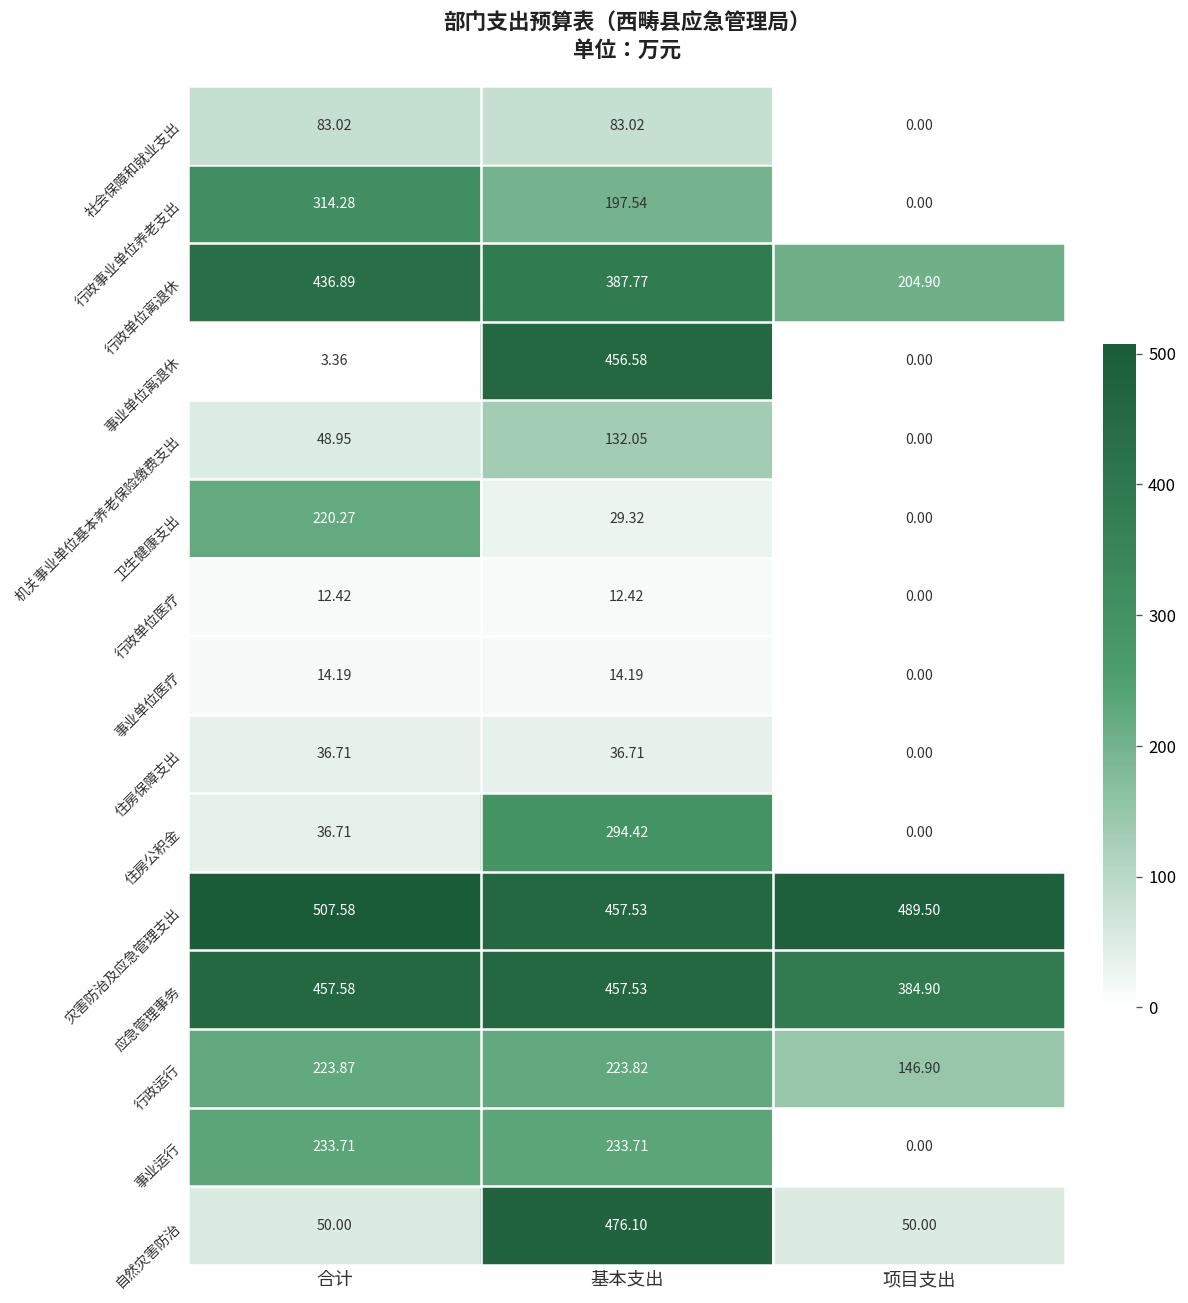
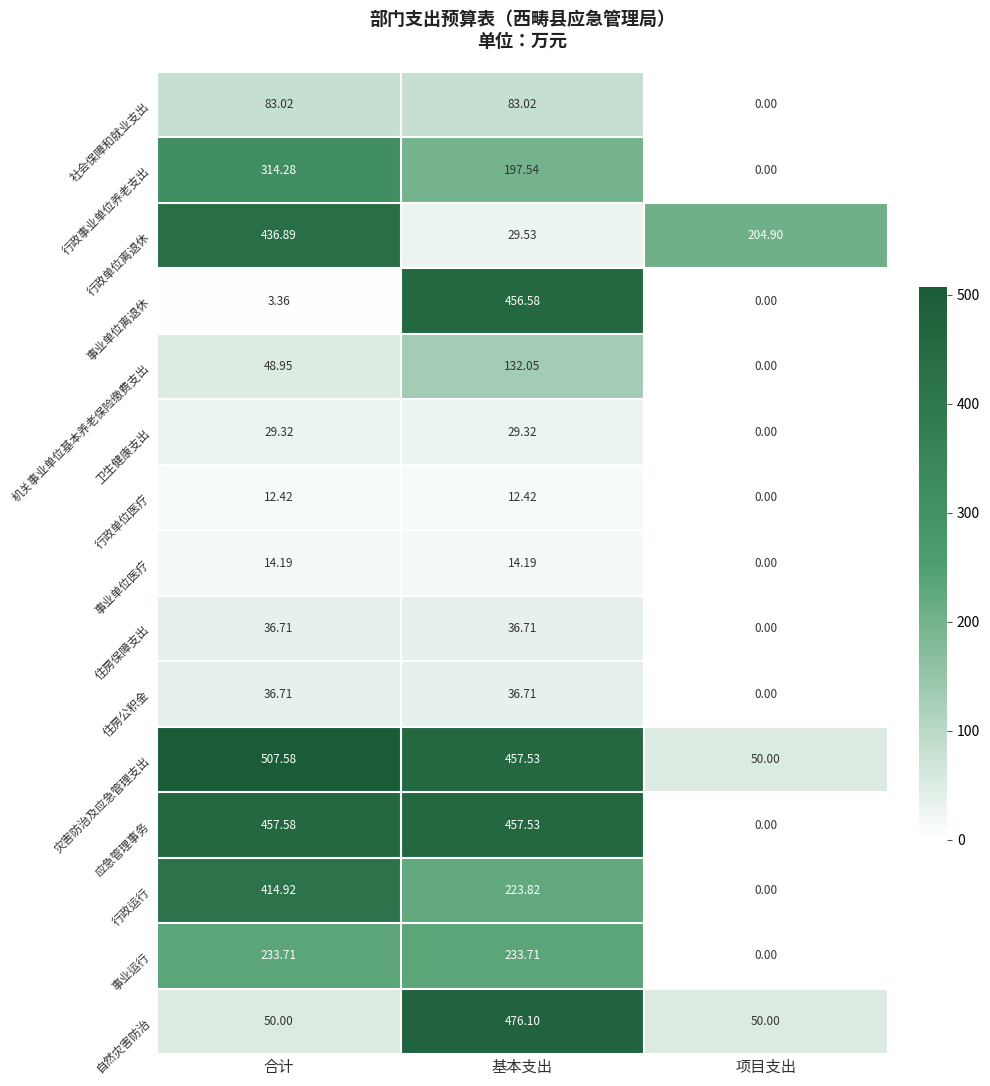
行政单位离退休, 基本支出: 387.77 -> 29.53
卫生健康支出, 合计: 220.27 -> 29.32
住房公积金, 基本支出: 294.42 -> 36.71
灾害防治及应急管理支出, 项目支出: 489.50 -> 50.00
应急管理事务, 项目支出: 384.90 -> 0.00
行政运行, 合计: 223.87 -> 414.92
行政运行, 项目支出: 146.90 -> 0.00
